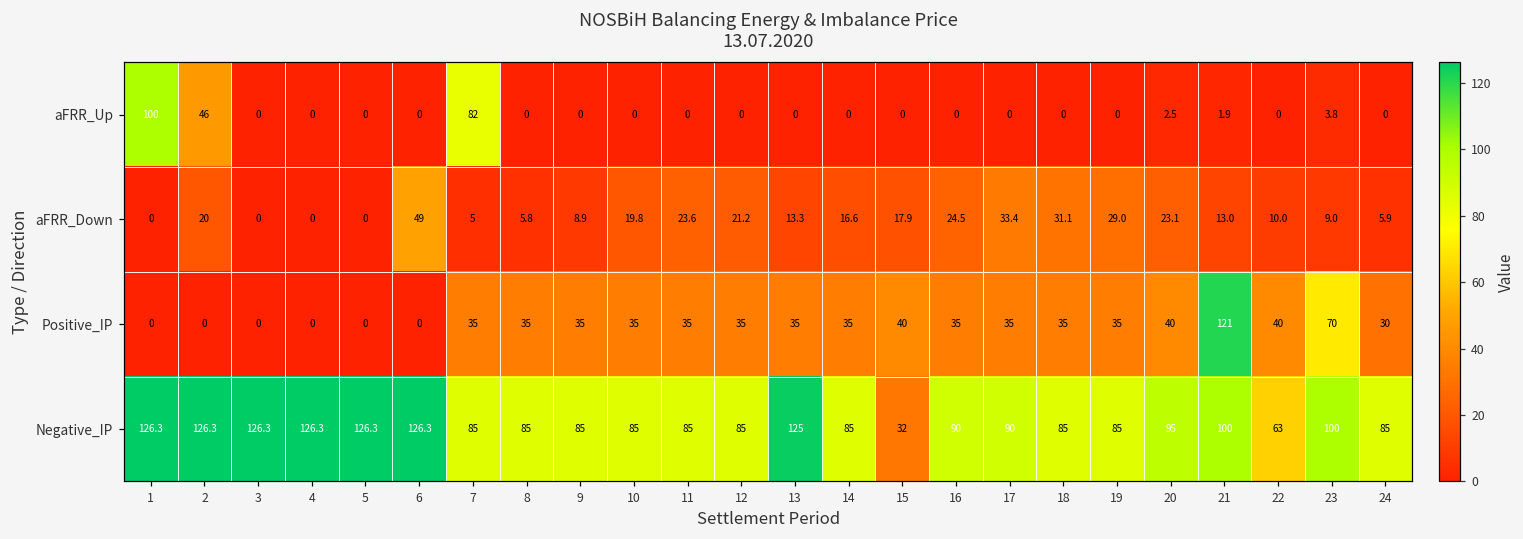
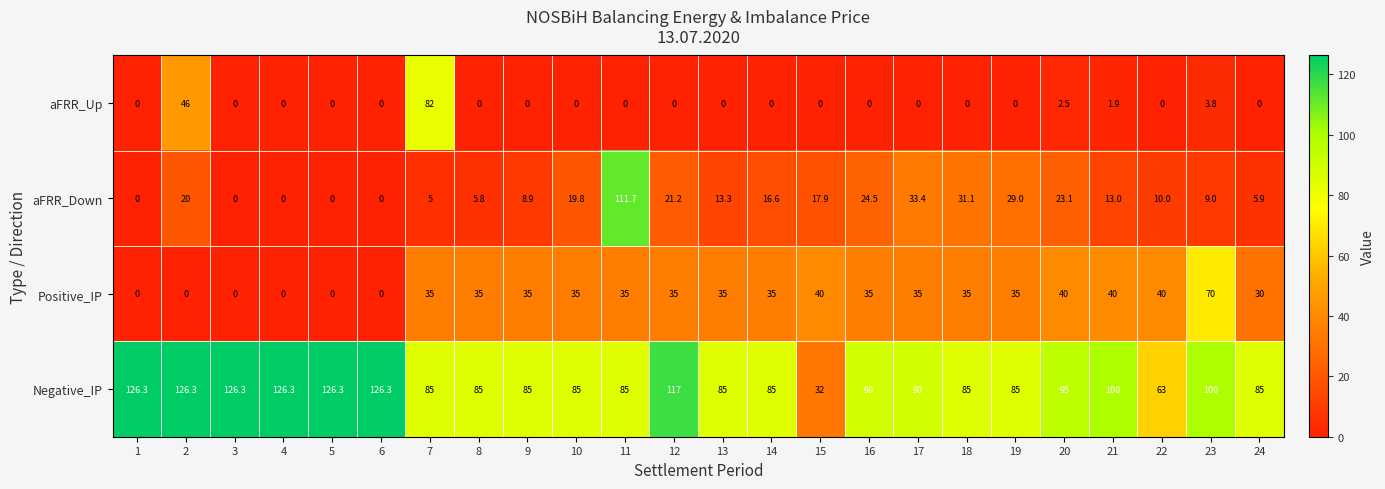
aFRR_Up, 1: 100 -> 0
aFRR_Down, 6: 49 -> 0
aFRR_Down, 11: 23.6 -> 111.7
Positive_IP, 21: 121 -> 40
Negative_IP, 12: 85 -> 117
Negative_IP, 13: 125 -> 85
